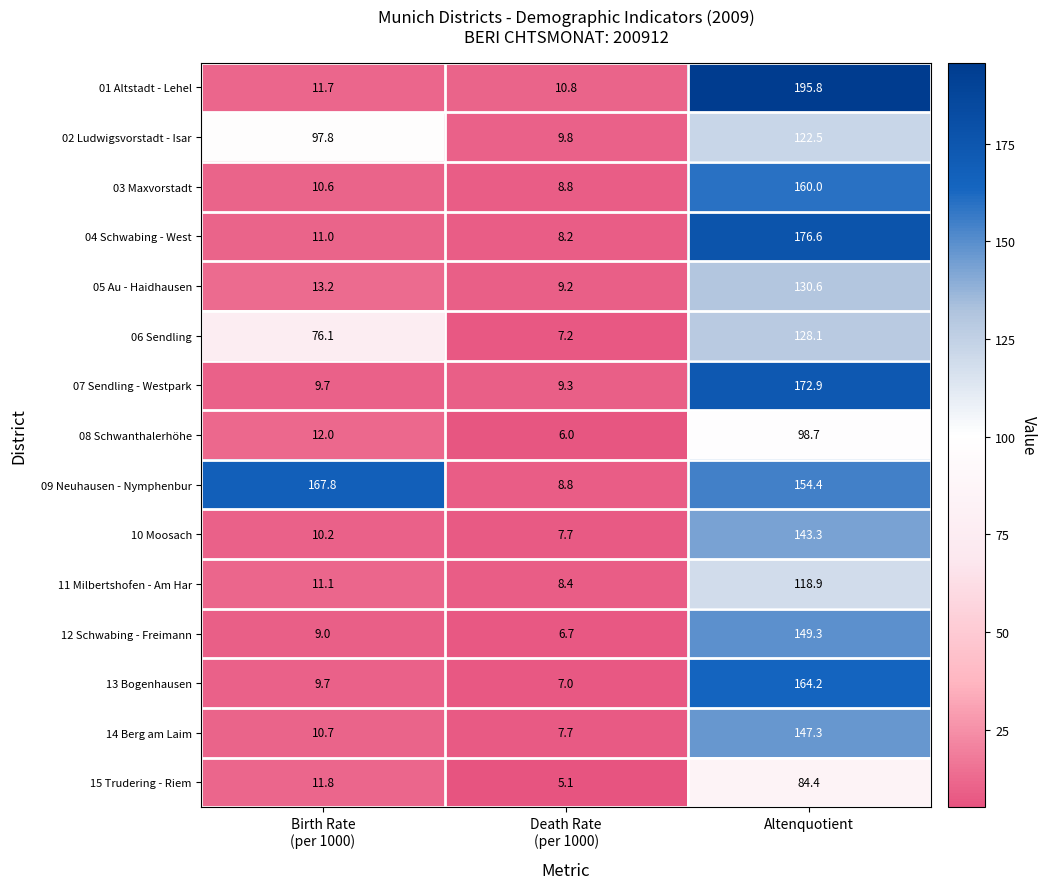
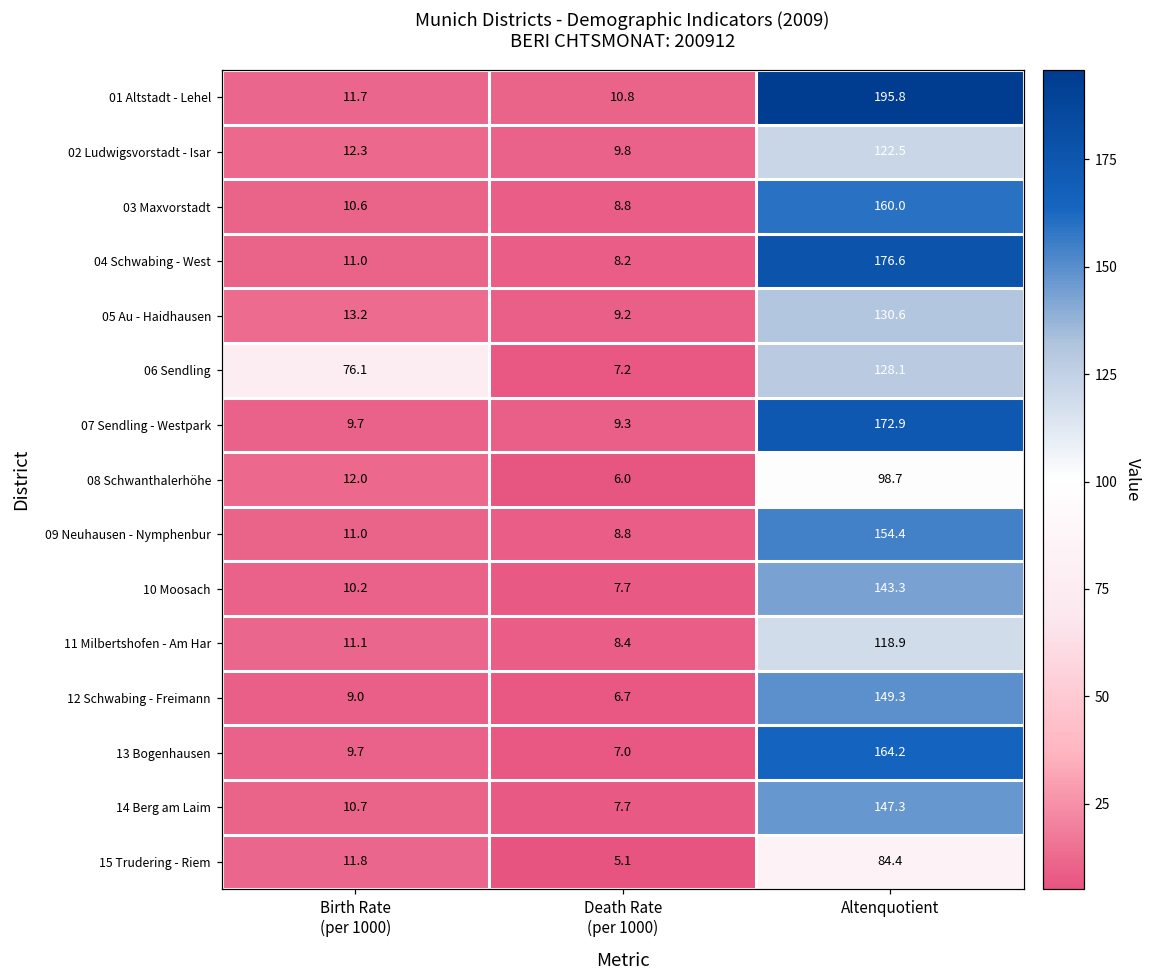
02 Ludwigsvorstadt - Isar, Birth Rate (per 1000): 97.8 -> 12.3
09 Neuhausen - Nymphenbur, Birth Rate (per 1000): 167.8 -> 11.0
